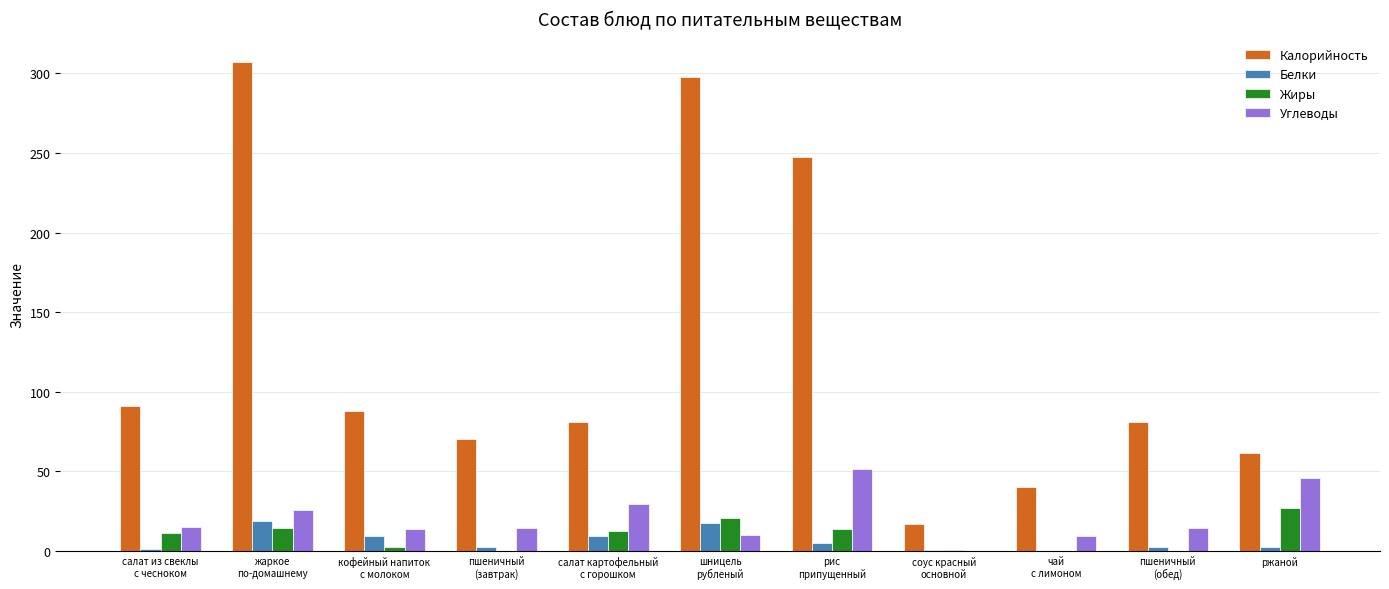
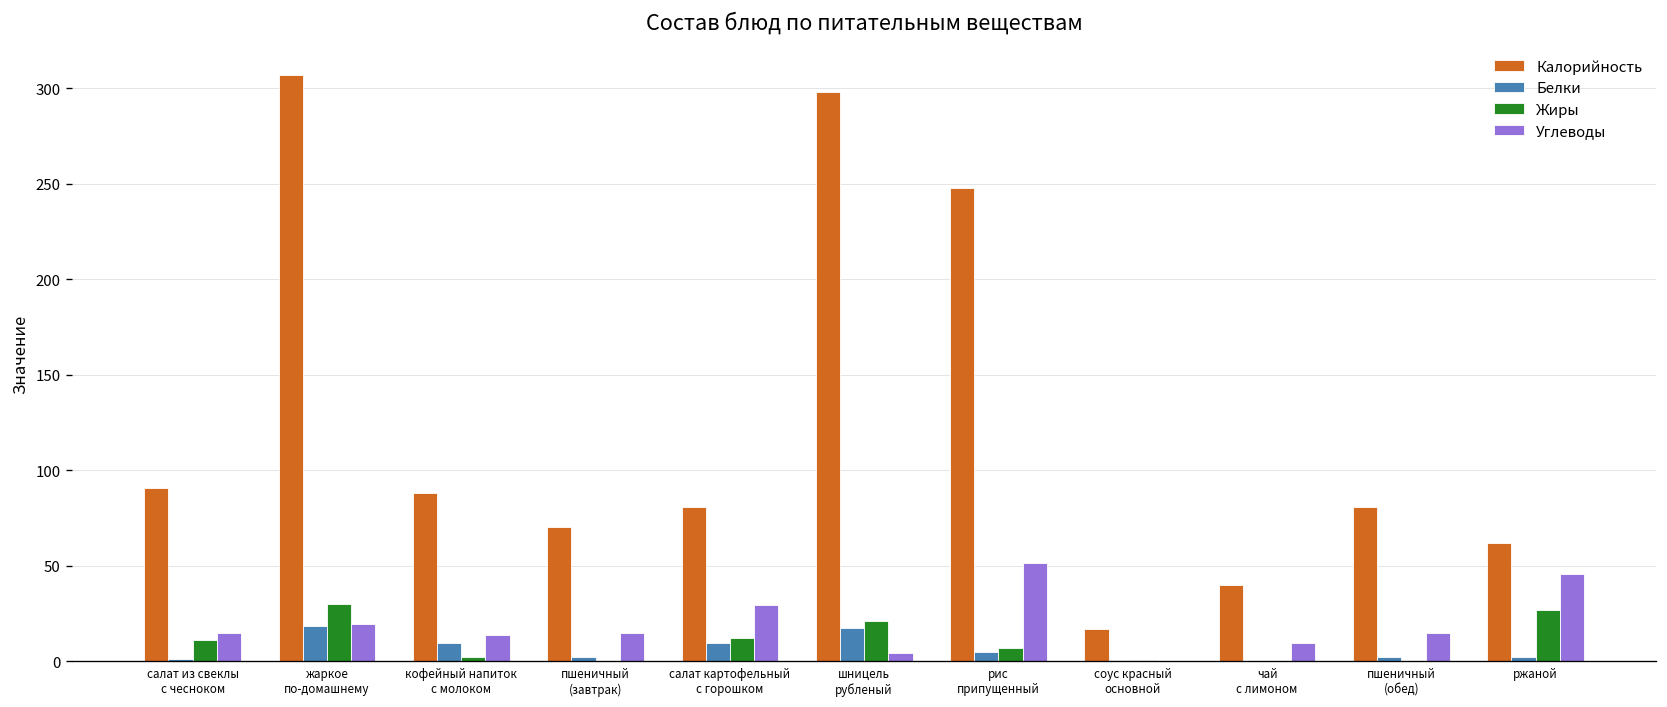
Жиры, жаркое по-домашнему: 14 -> 30
Углеводы, жаркое по-домашнему: 26 -> 20
Углеводы, шницель рубленый: 10 -> 5
Жиры, рис припущенный: 14 -> 7
